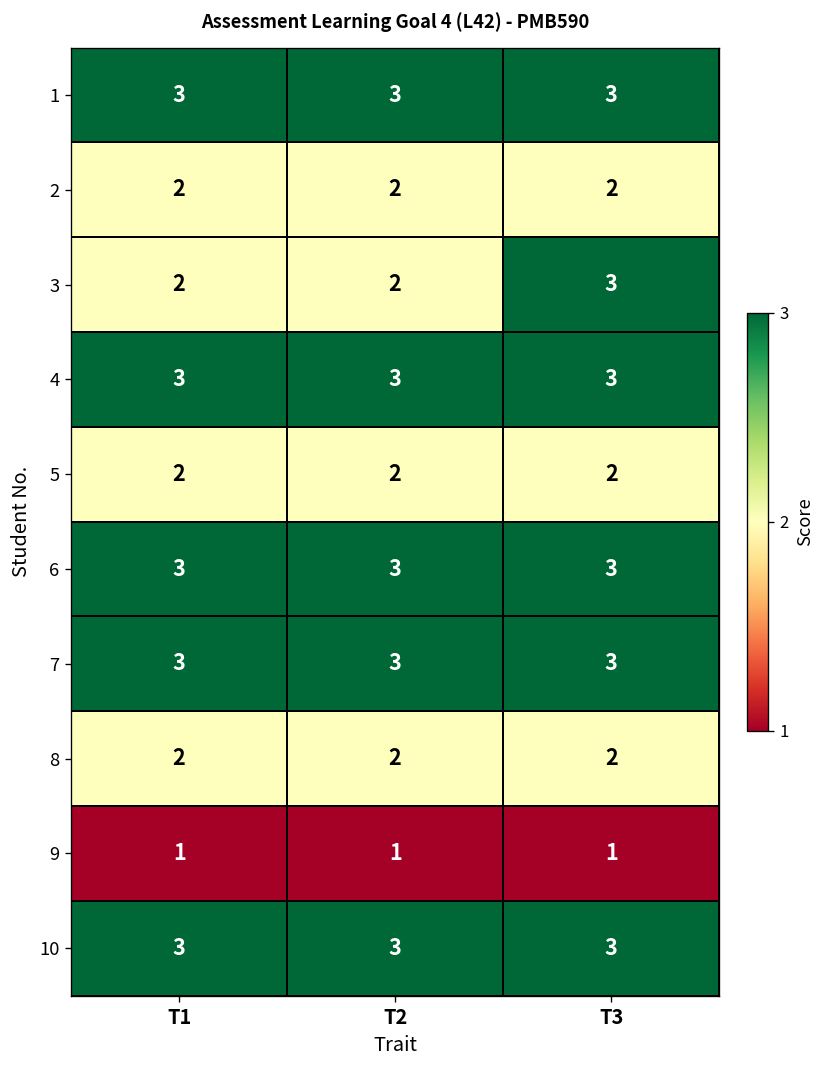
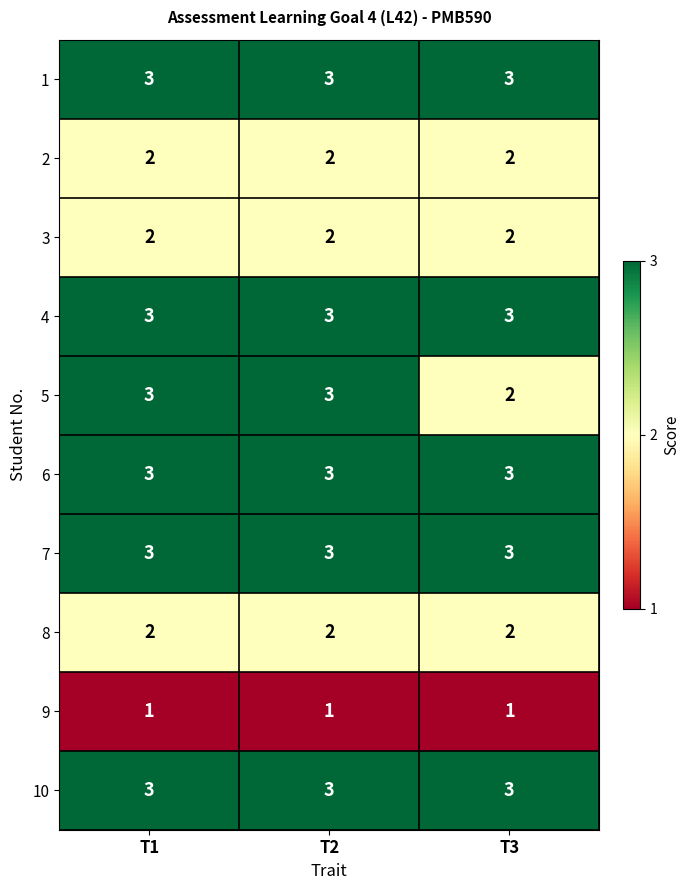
3, T3: 3 -> 2
5, T1: 2 -> 3
5, T2: 2 -> 3
